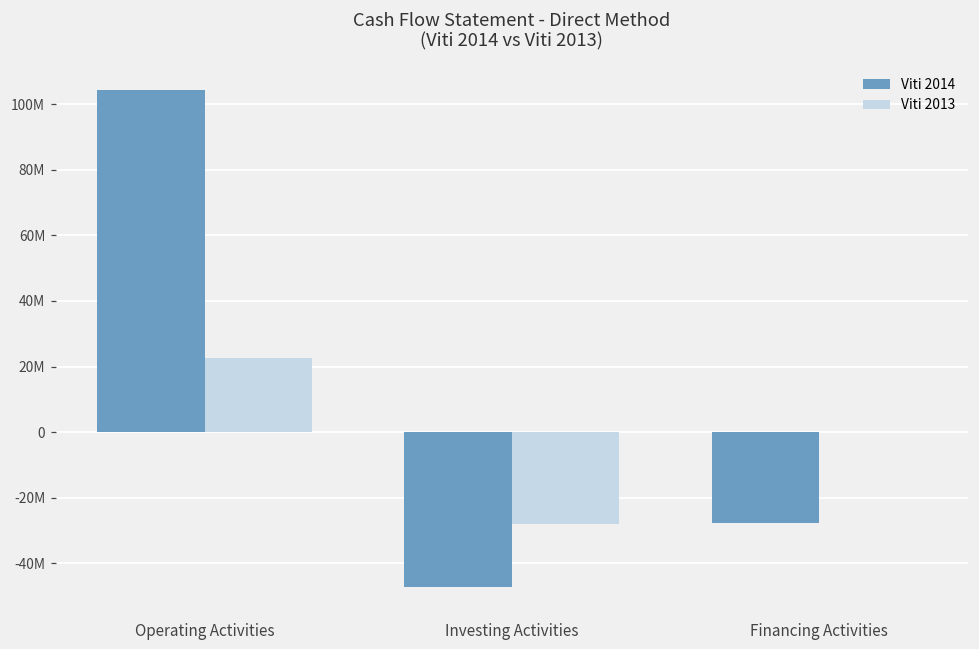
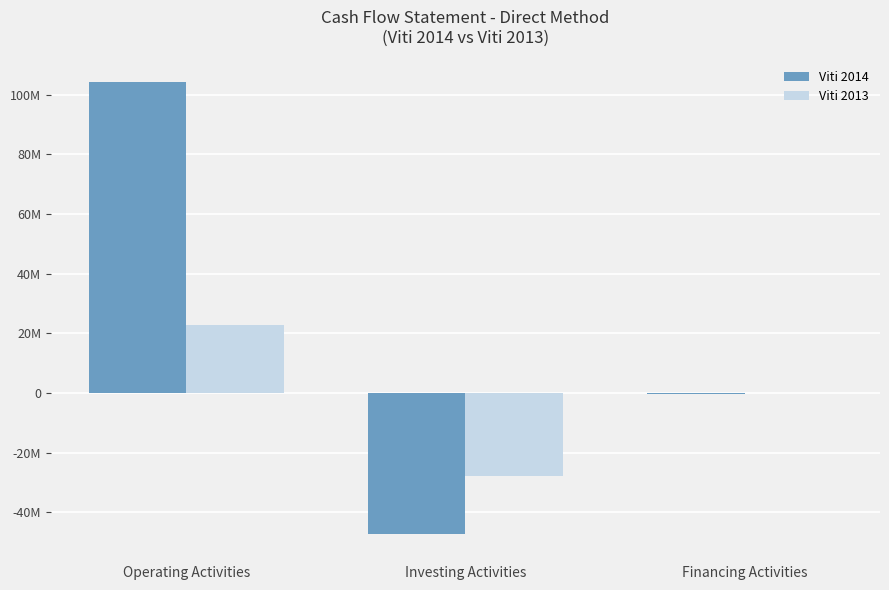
Viti 2014, Financing Activities: -28000000 -> 0
